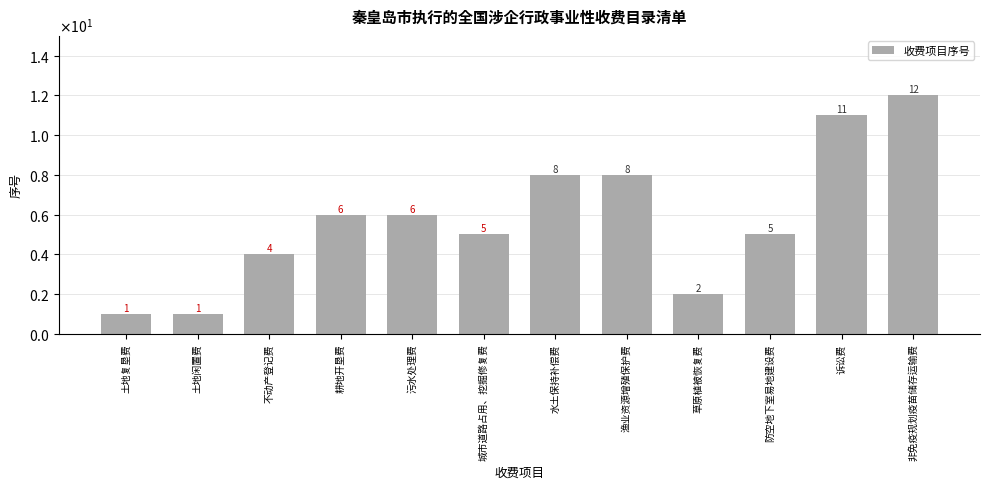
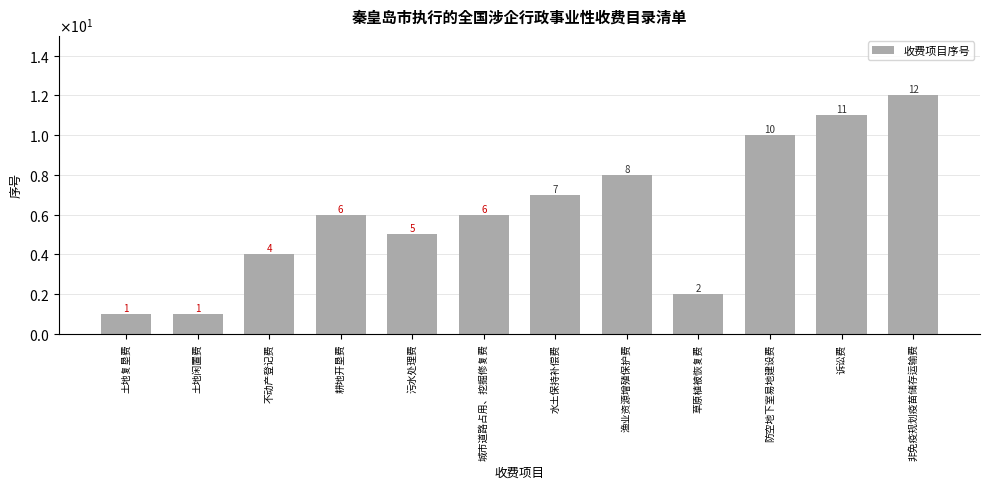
污水处理费: 6 -> 5
城市道路占用、挖掘修复费: 5 -> 6
水土保持补偿费: 8 -> 7
防空地下室易地建设费: 5 -> 10
